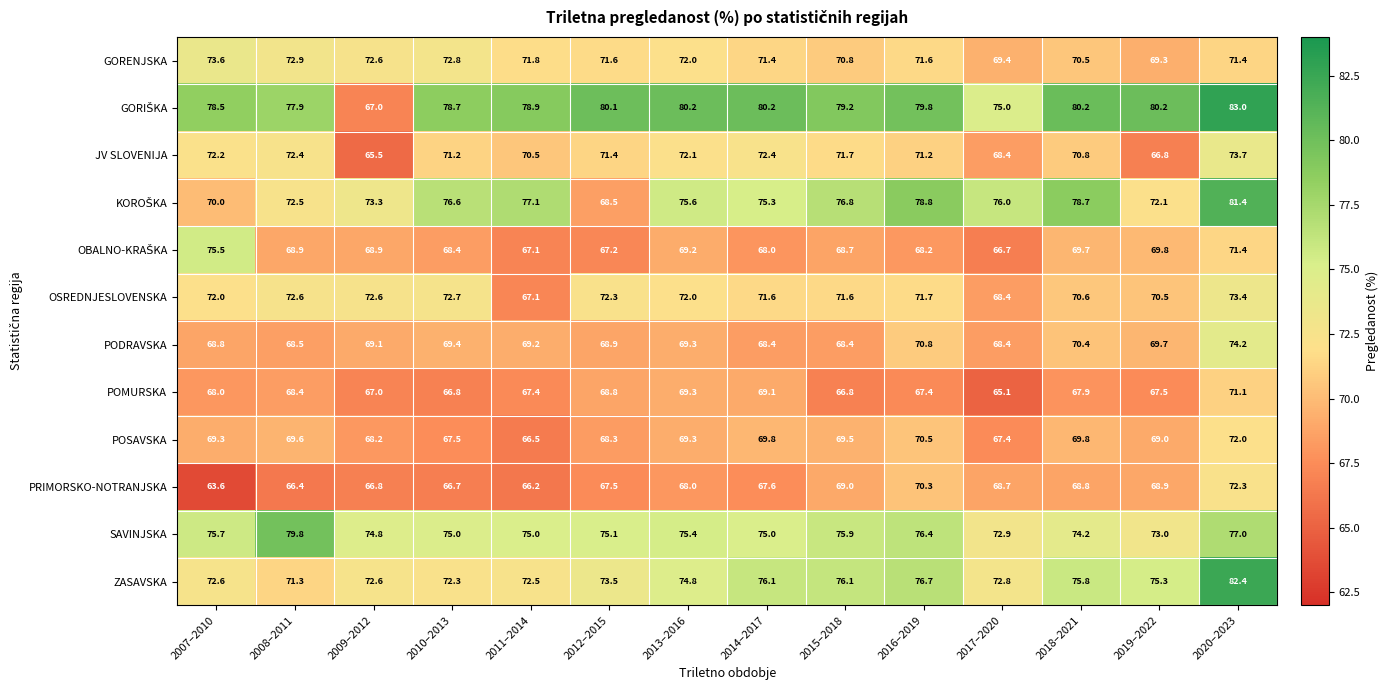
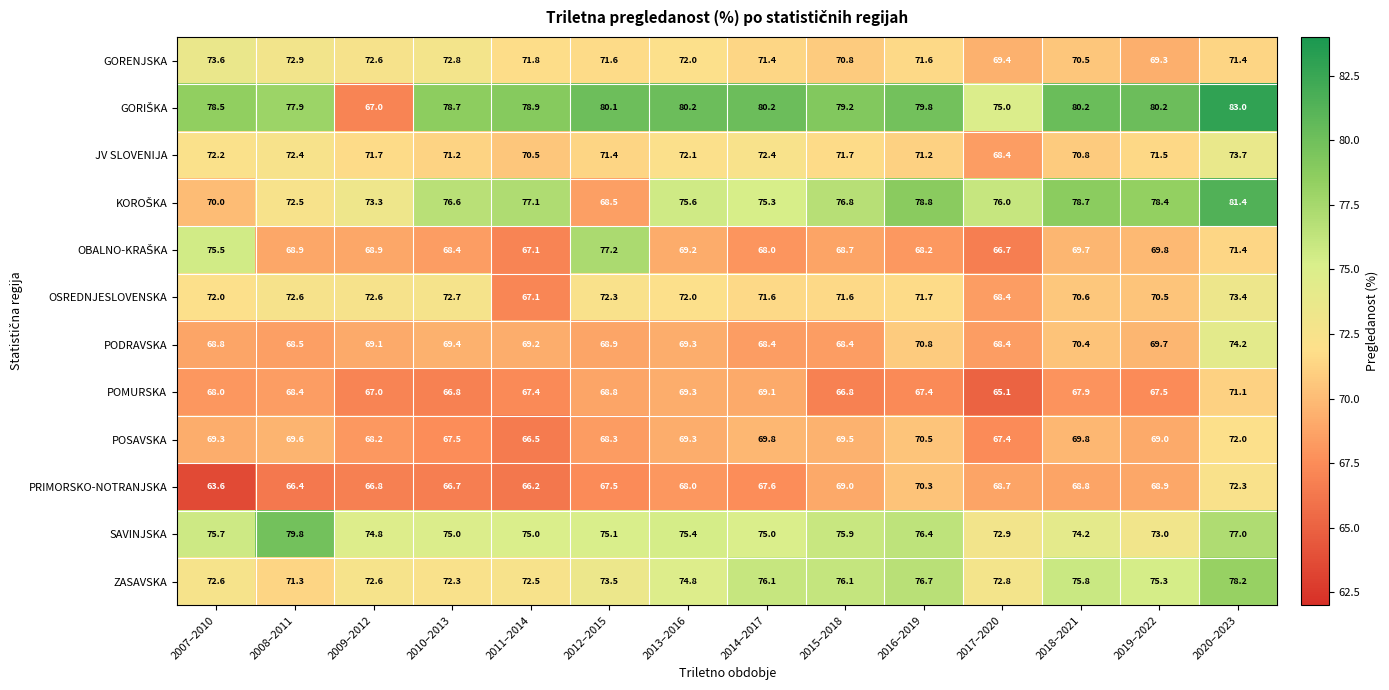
JV SLOVENIJA, 2009–2012: 65.5 -> 71.7
JV SLOVENIJA, 2019–2022: 66.8 -> 71.5
KOROŠKA, 2019–2022: 72.1 -> 78.4
OBALNO-KRAŠKA, 2012–2015: 67.2 -> 77.2
ZASAVSKA, 2020–2023: 82.4 -> 78.2
